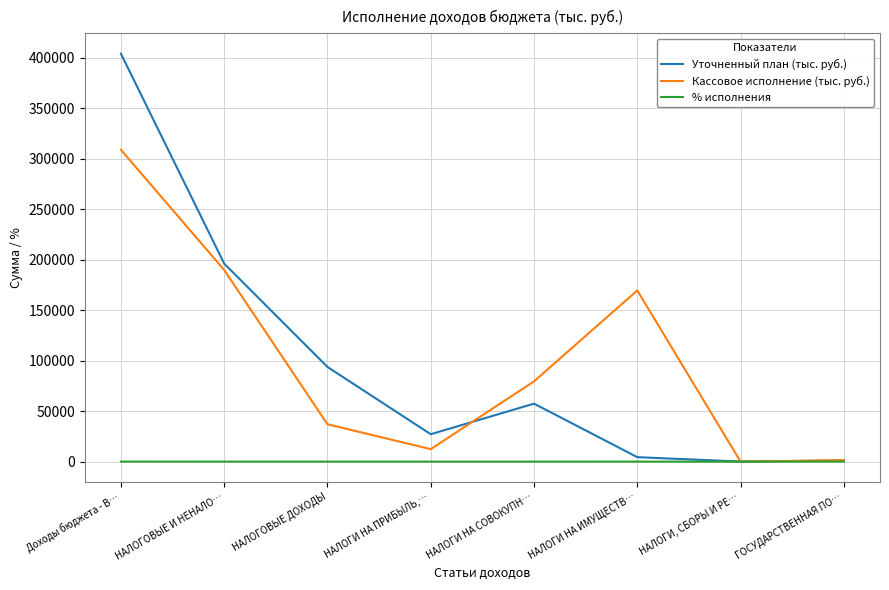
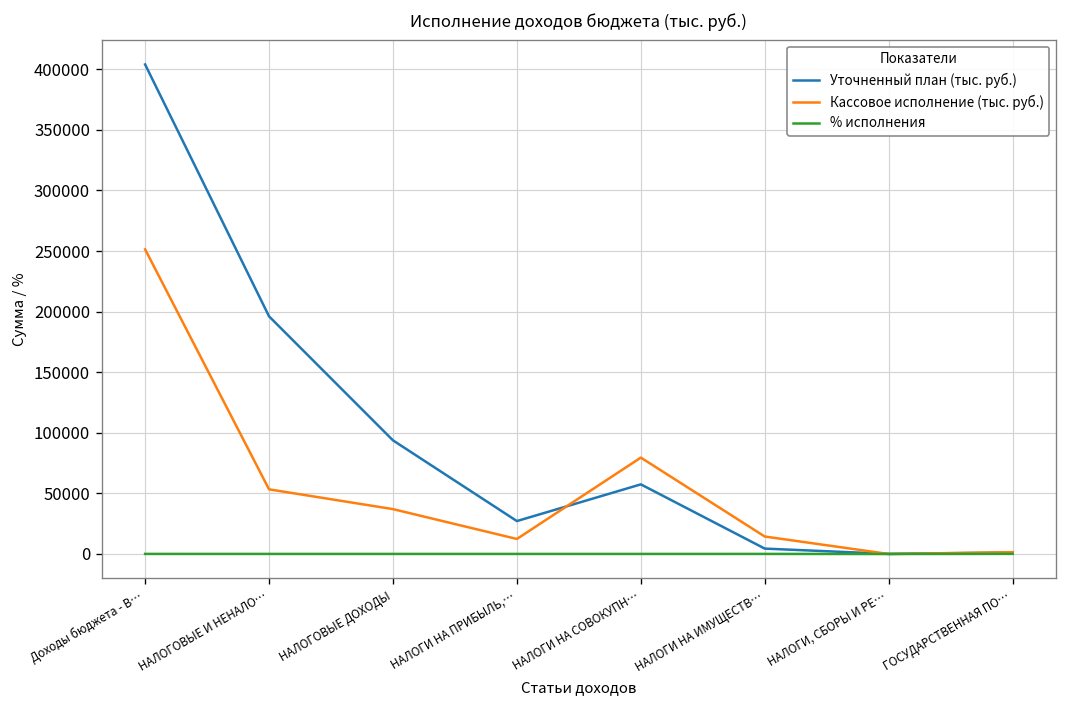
Кассовое исполнение (тыс. руб.), Доходы бюджета - В…: 309000 -> 251000
Кассовое исполнение (тыс. руб.), НАЛОГОВЫЕ И НЕНАЛО…: 190000 -> 53000
Кассовое исполнение (тыс. руб.), НАЛОГИ НА ИМУЩЕСТВ…: 170000 -> 14000
